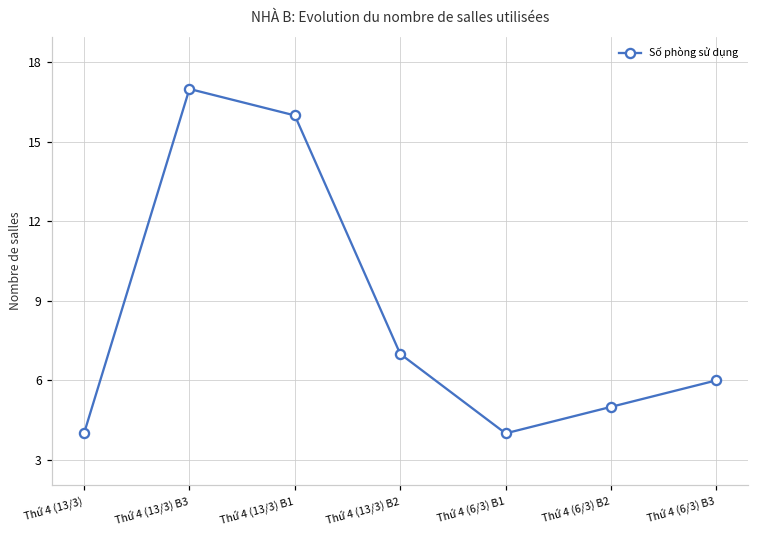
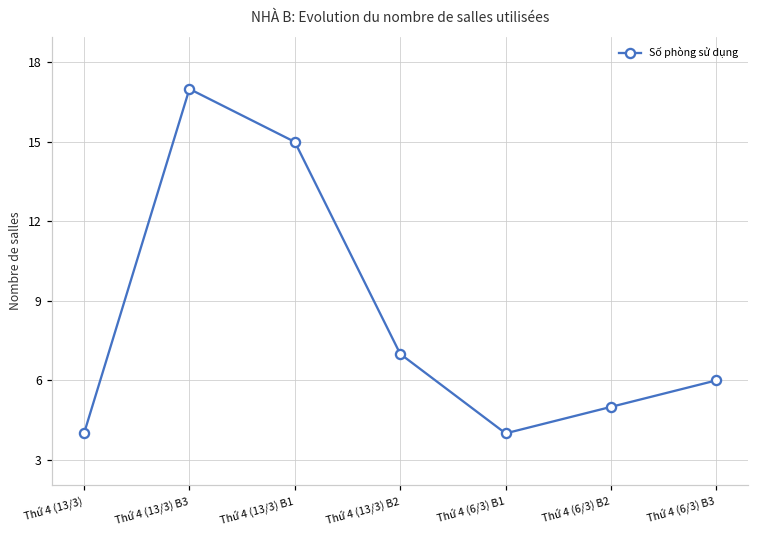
Thứ 4 (13/3) B1: 16 -> 15
